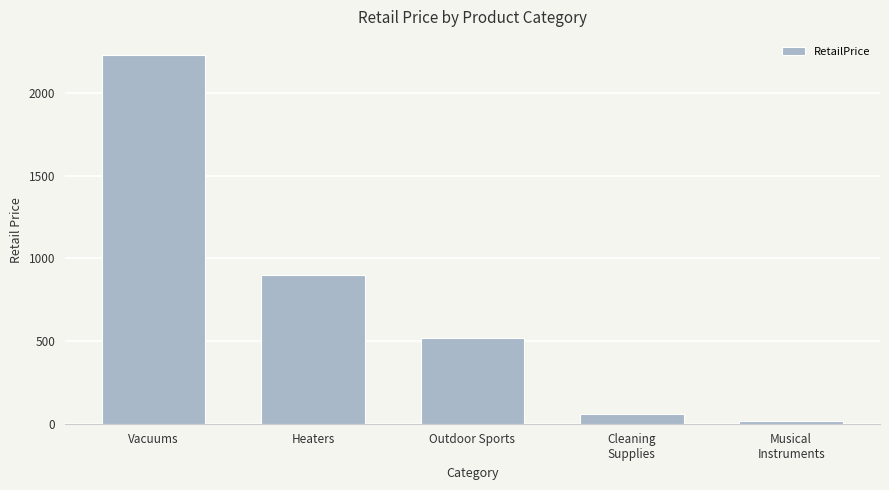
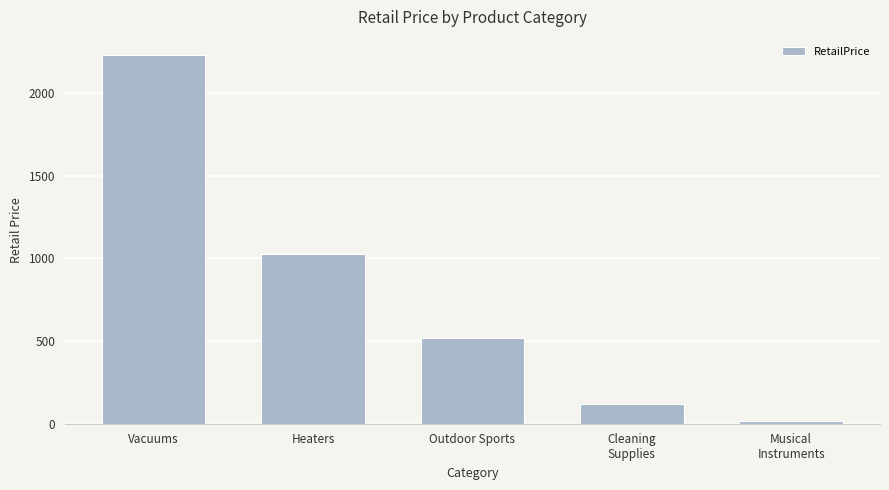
Heaters: 900 -> 1020
Cleaning Supplies: 60 -> 120
